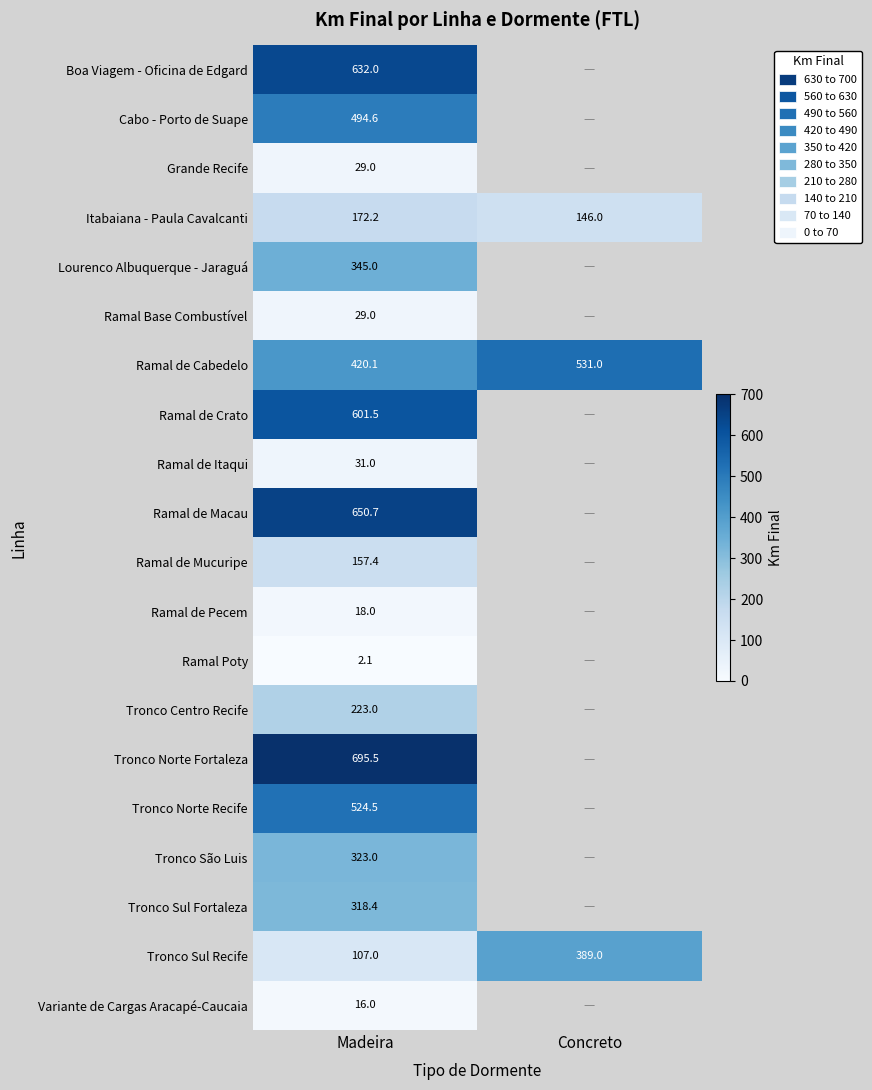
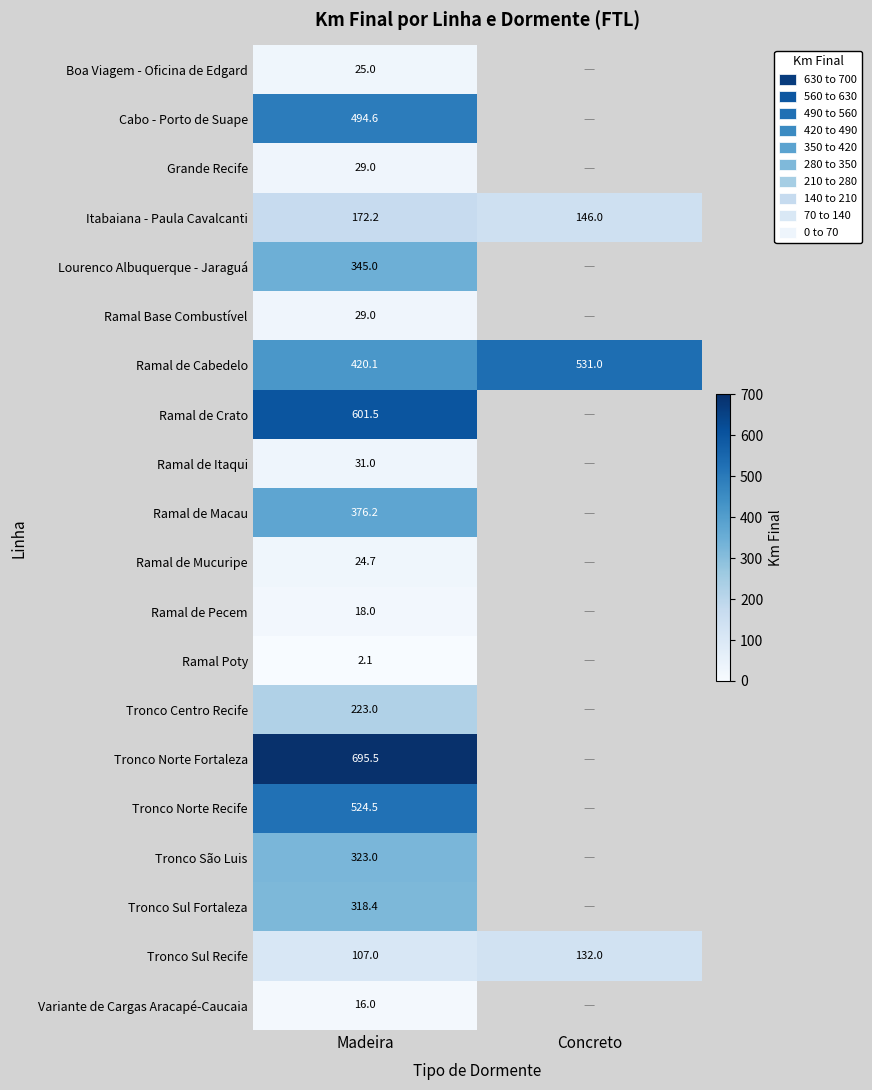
Boa Viagem - Oficina de Edgard, Madeira: 632.0 -> 25.0
Ramal de Macau, Madeira: 650.7 -> 376.2
Ramal de Mucuripe, Madeira: 157.4 -> 24.7
Tronco Sul Recife, Concreto: 389.0 -> 132.0
